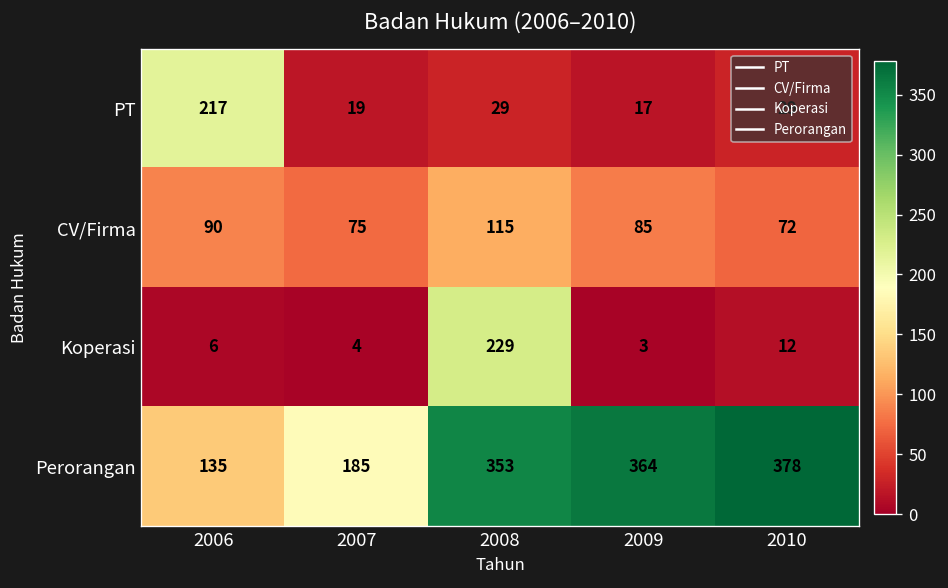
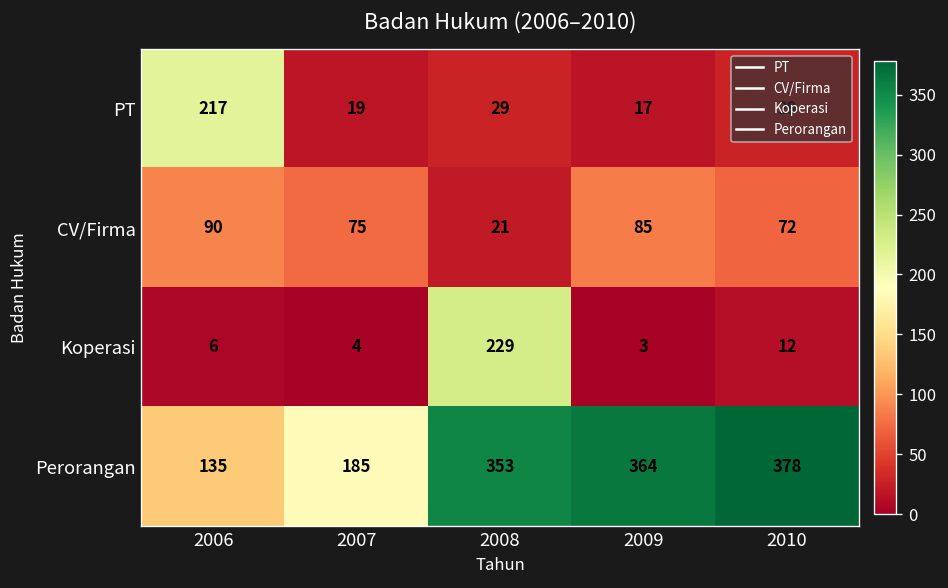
CV/Firma, 2008: 115 -> 21
